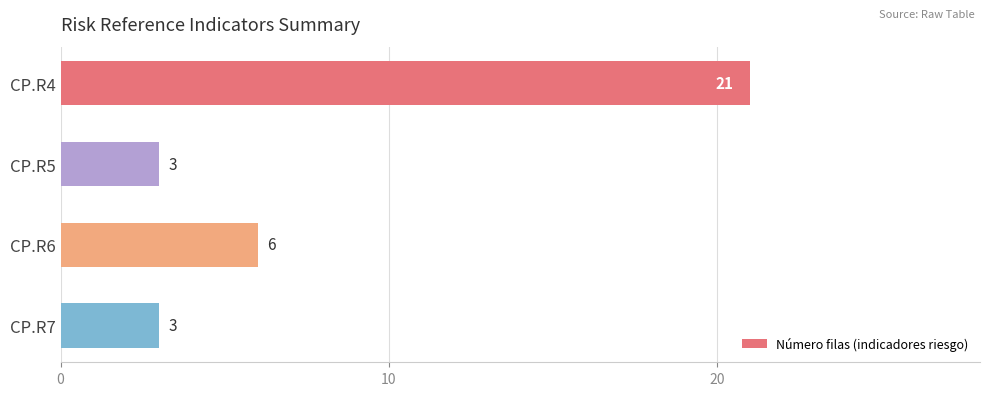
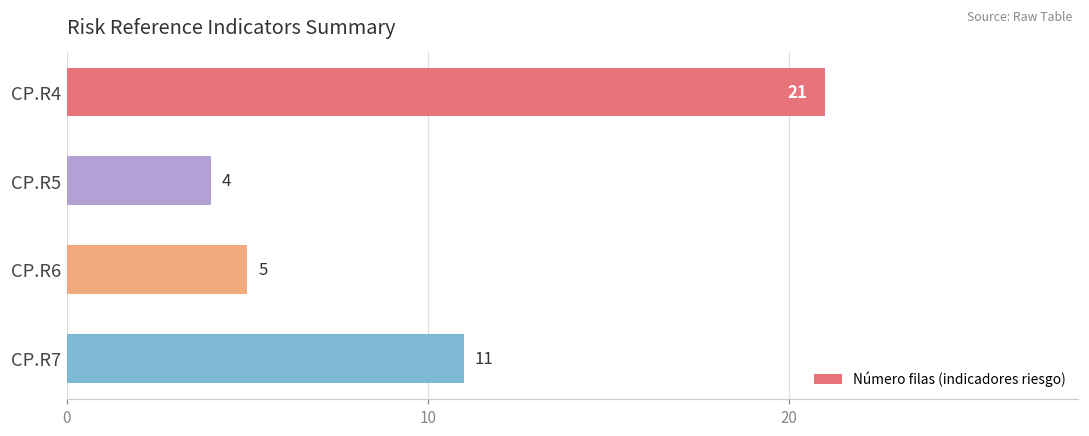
CP.R5: 3 -> 4
CP.R6: 6 -> 5
CP.R7: 3 -> 11
